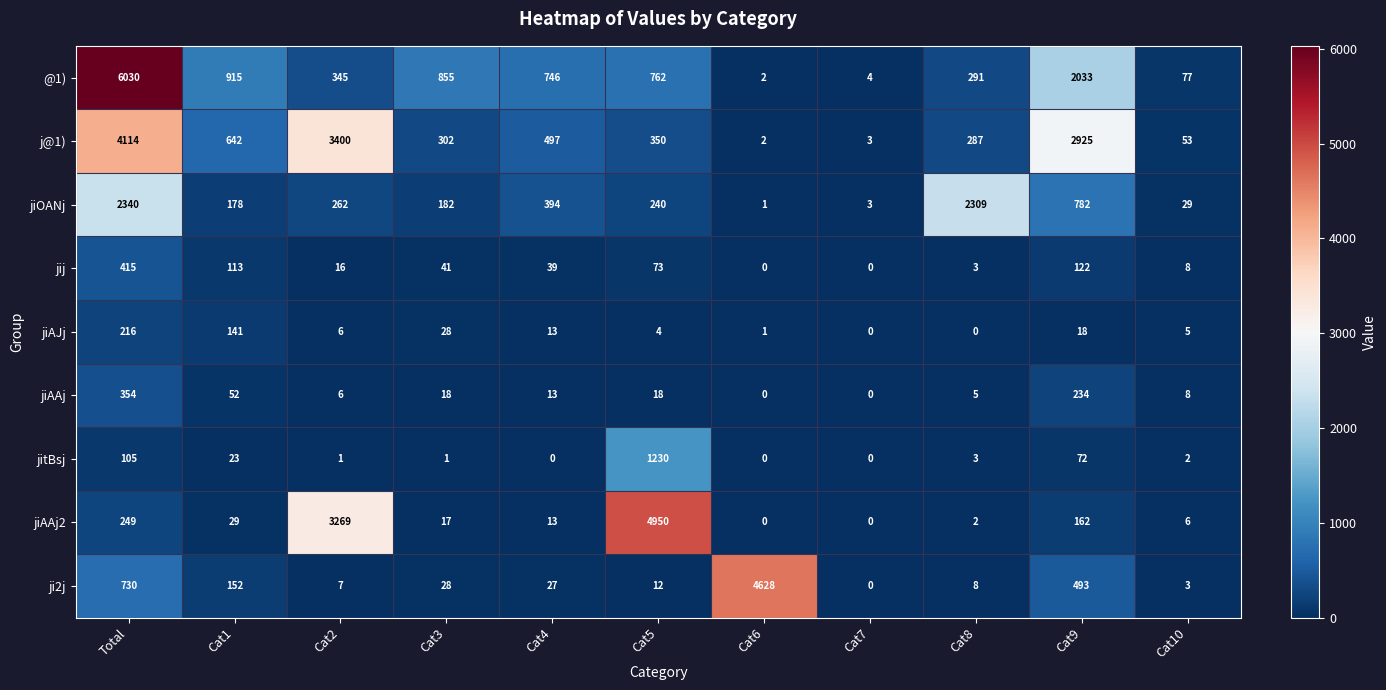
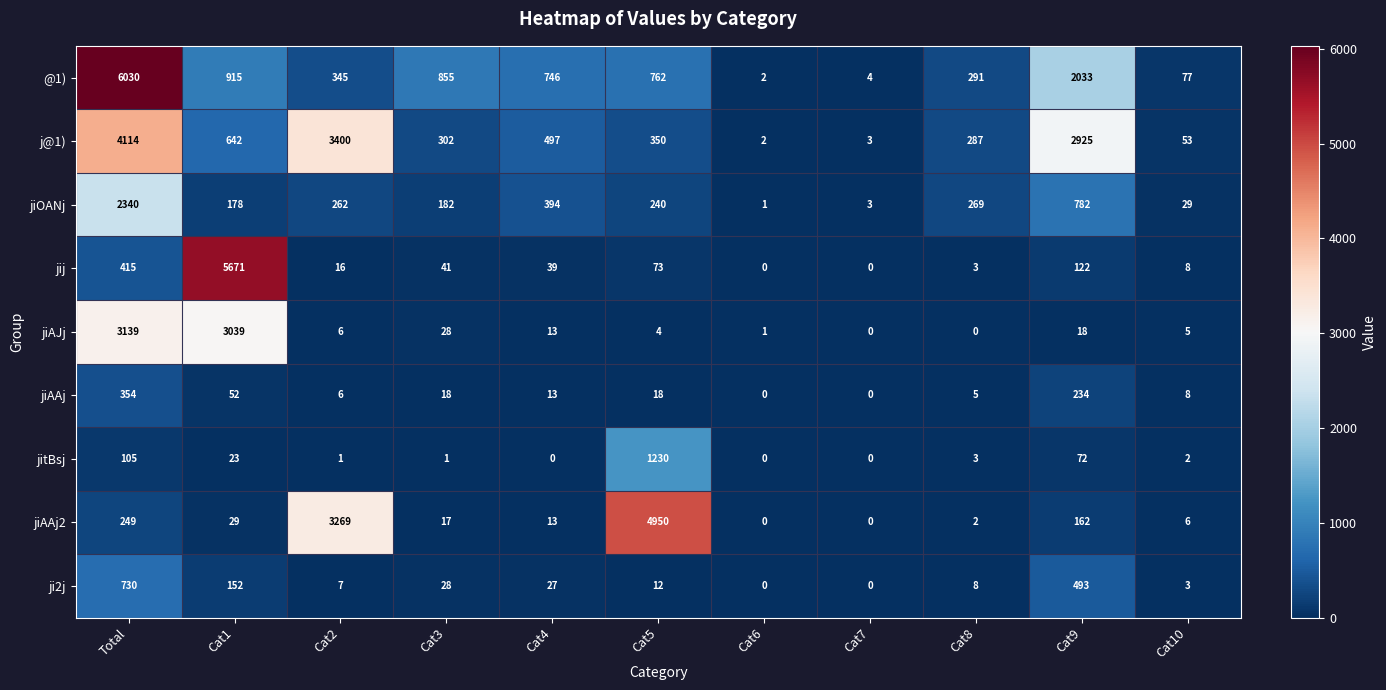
jiOANj, Cat8: 2309 -> 269
jij, Cat1: 113 -> 5671
jiAJj, Total: 216 -> 3139
jiAJj, Cat1: 141 -> 3039
ji2j, Cat6: 4628 -> 0
